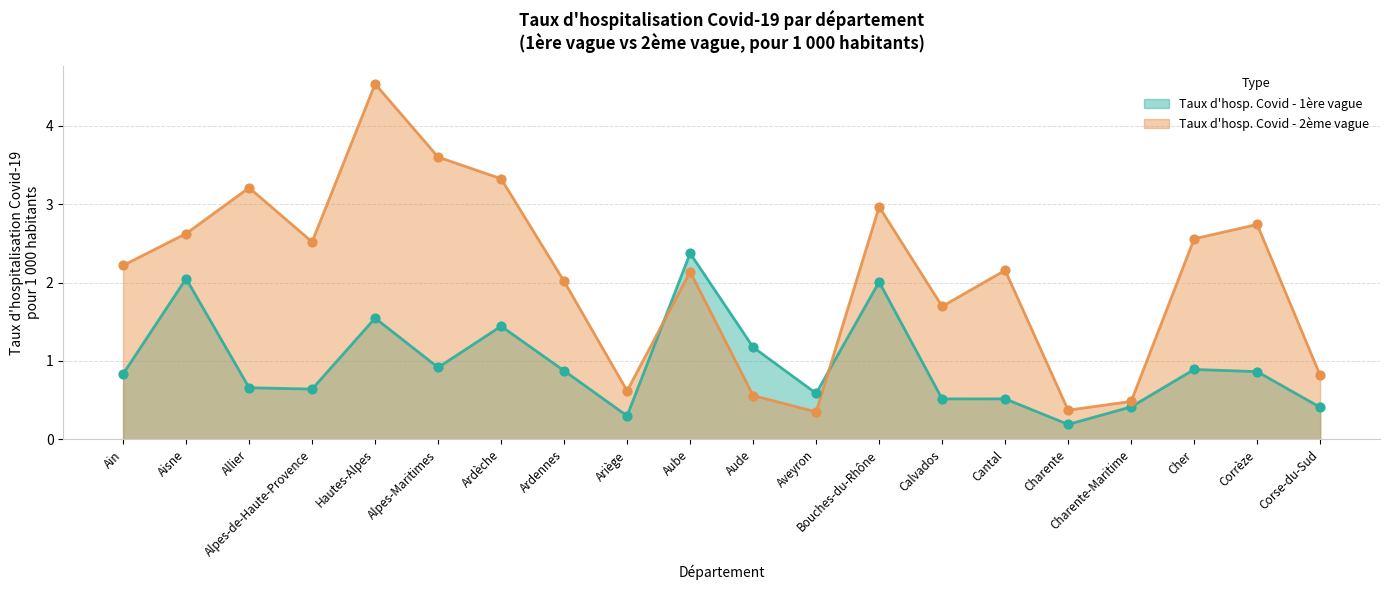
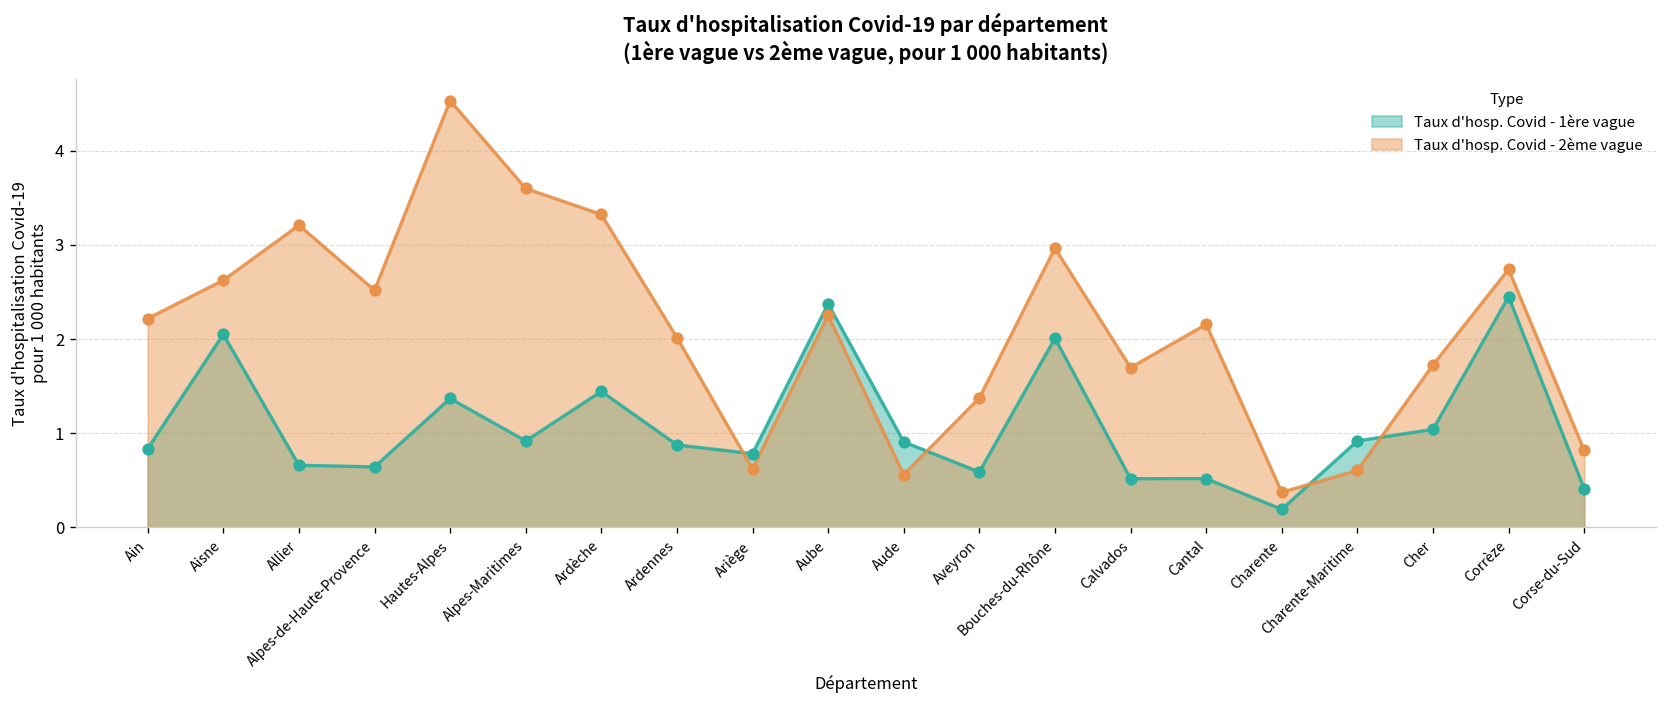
Taux d'hosp. Covid - 1ère vague, Hautes-Alpes: 1.5 -> 1.4
Taux d'hosp. Covid - 1ère vague, Ariège: 0.3 -> 0.8
Taux d'hosp. Covid - 2ème vague, Aube: 2.1 -> 2.3
Taux d'hosp. Covid - 1ère vague, Aude: 1.2 -> 0.9
Taux d'hosp. Covid - 2ème vague, Aveyron: 0.4 -> 1.4
Taux d'hosp. Covid - 1ère vague, Charente-Maritime: 0.4 -> 0.9
Taux d'hosp. Covid - 2ème vague, Charente-Maritime: 0.5 -> 0.6
Taux d'hosp. Covid - 1ère vague, Cher: 0.9 -> 1.0
Taux d'hosp. Covid - 2ème vague, Cher: 2.6 -> 1.7
Taux d'hosp. Covid - 1ère vague, Corrèze: 0.9 -> 2.4
